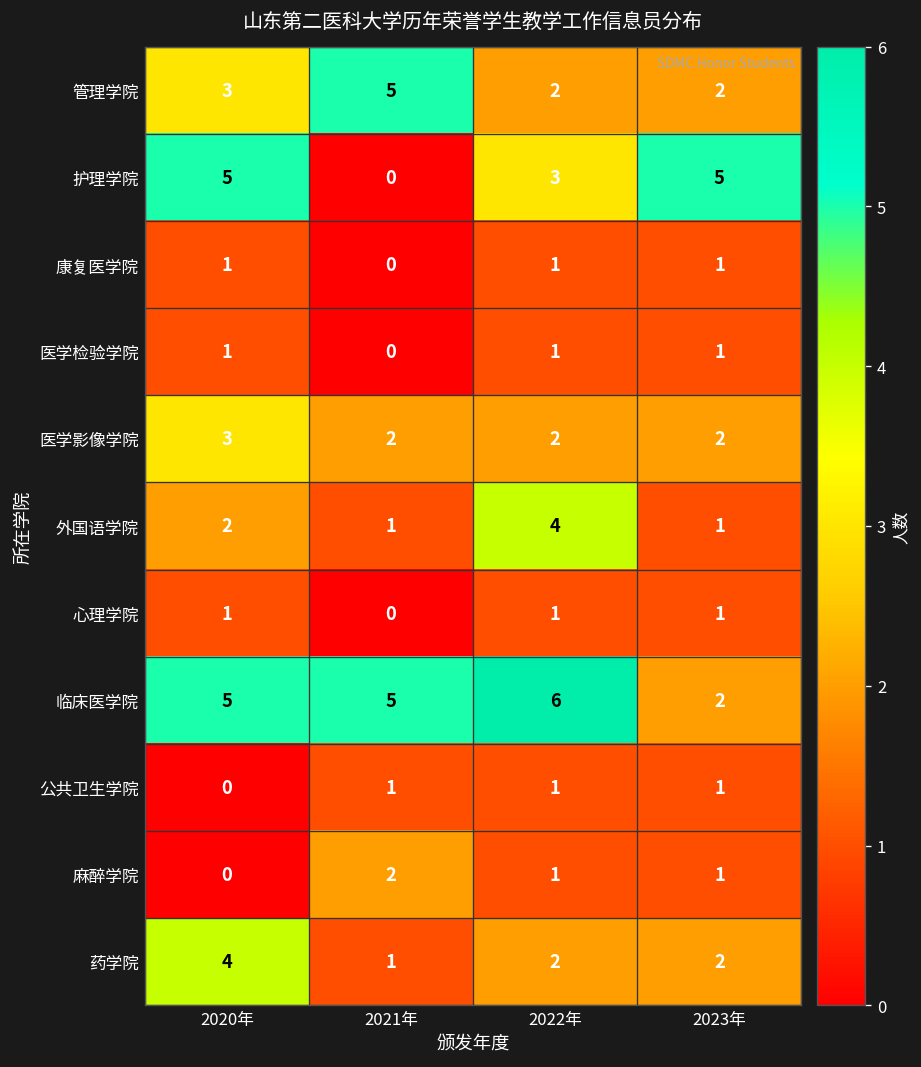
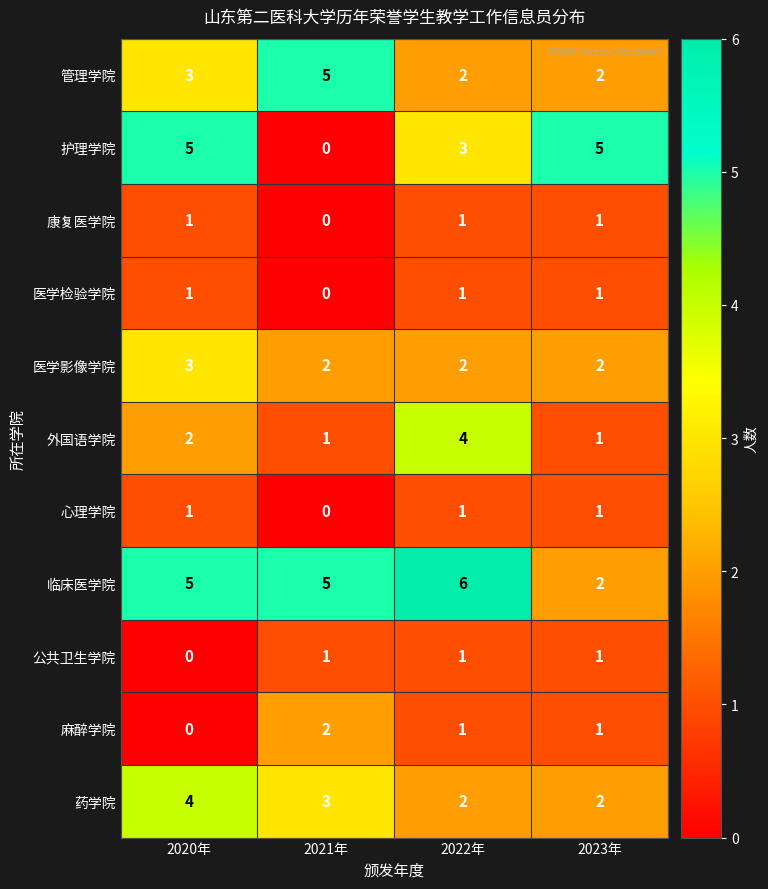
药学院, 2021年: 1 -> 3
